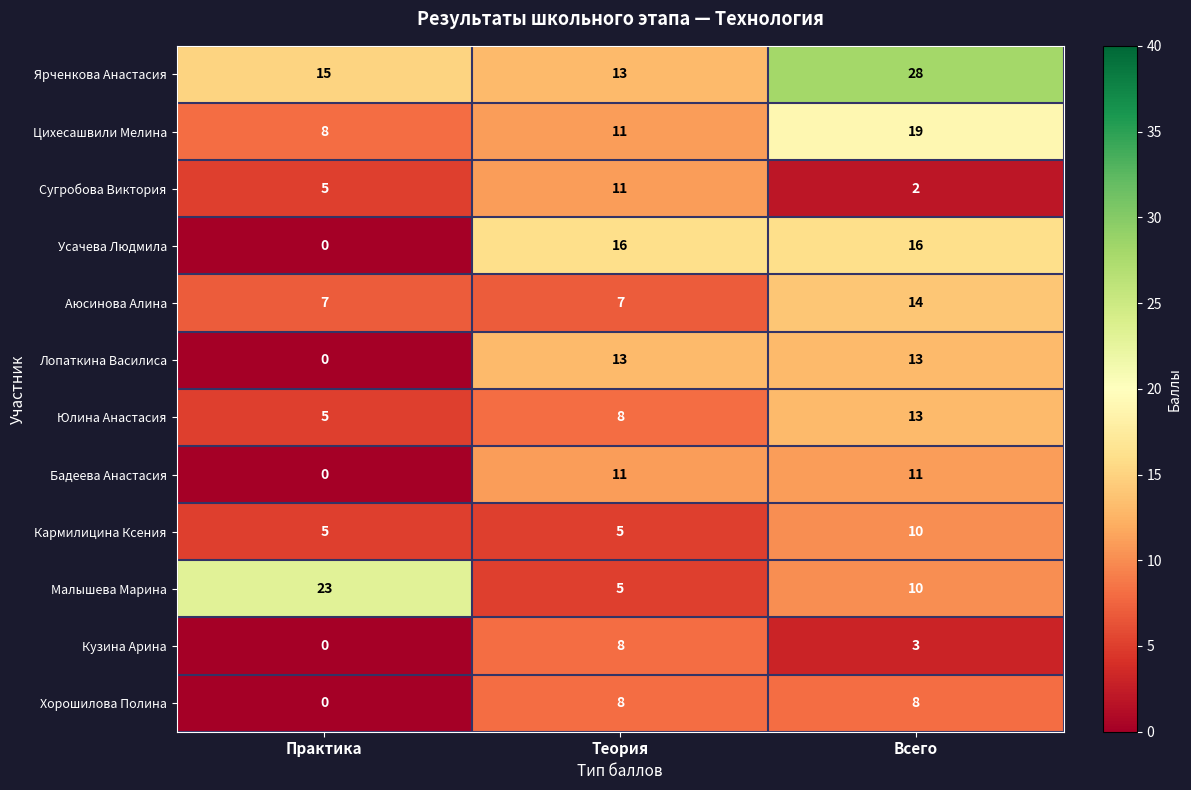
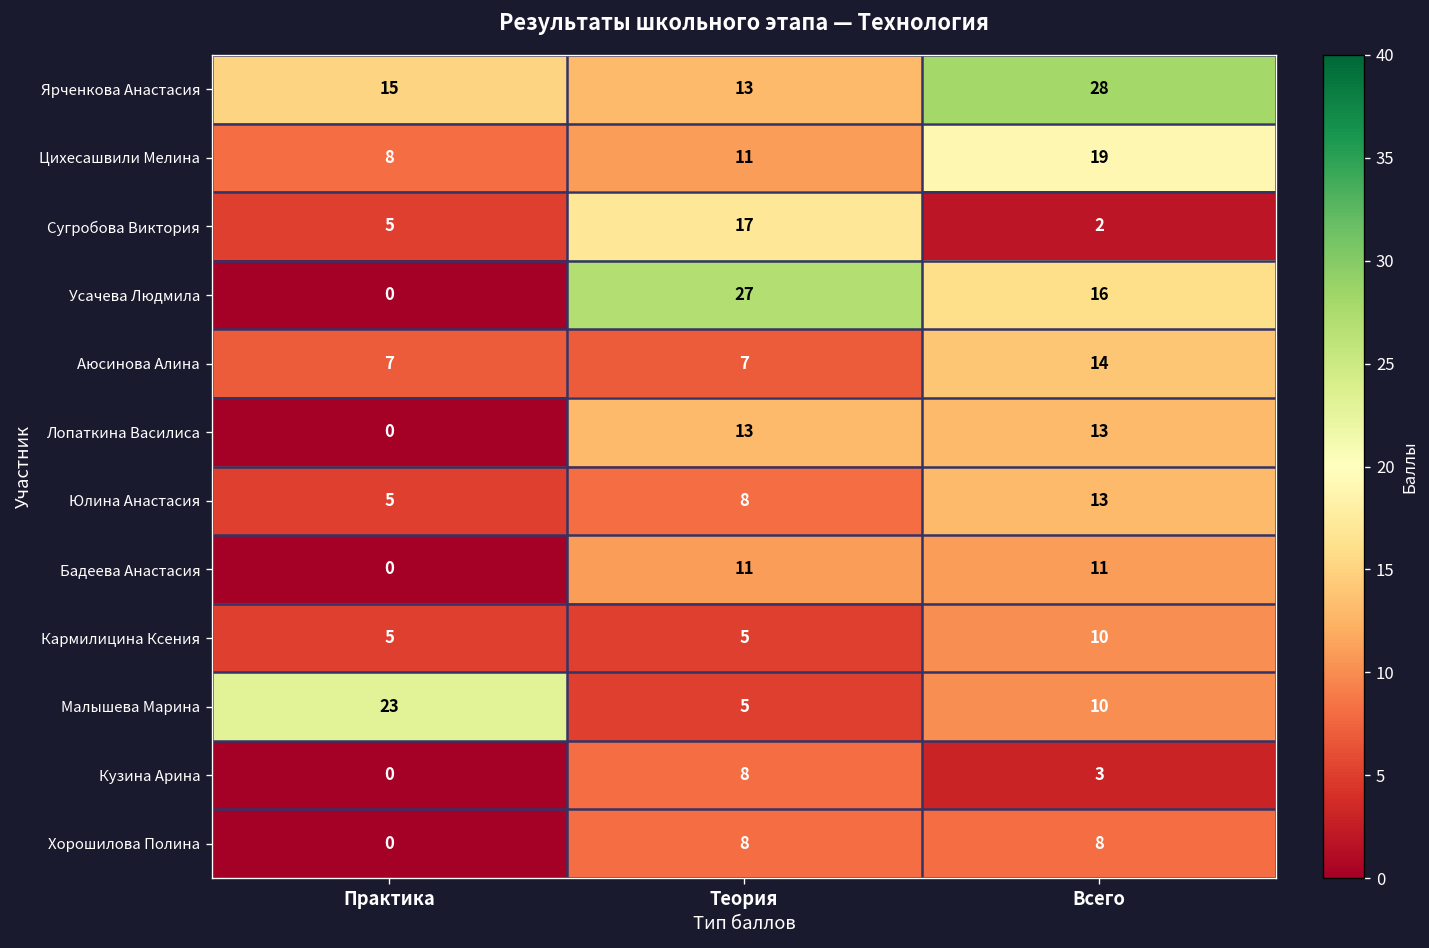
Сугробова Виктория, Теория: 11 -> 17
Усачева Людмила, Теория: 16 -> 27
